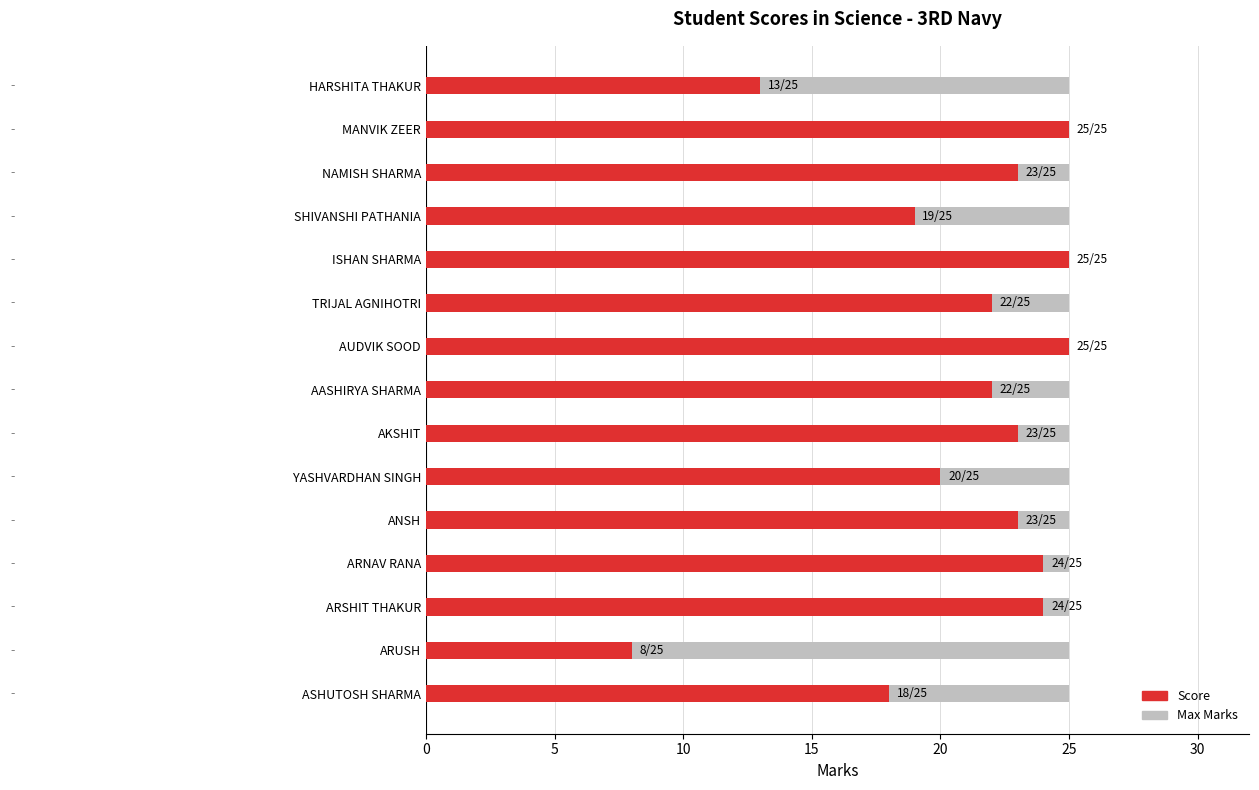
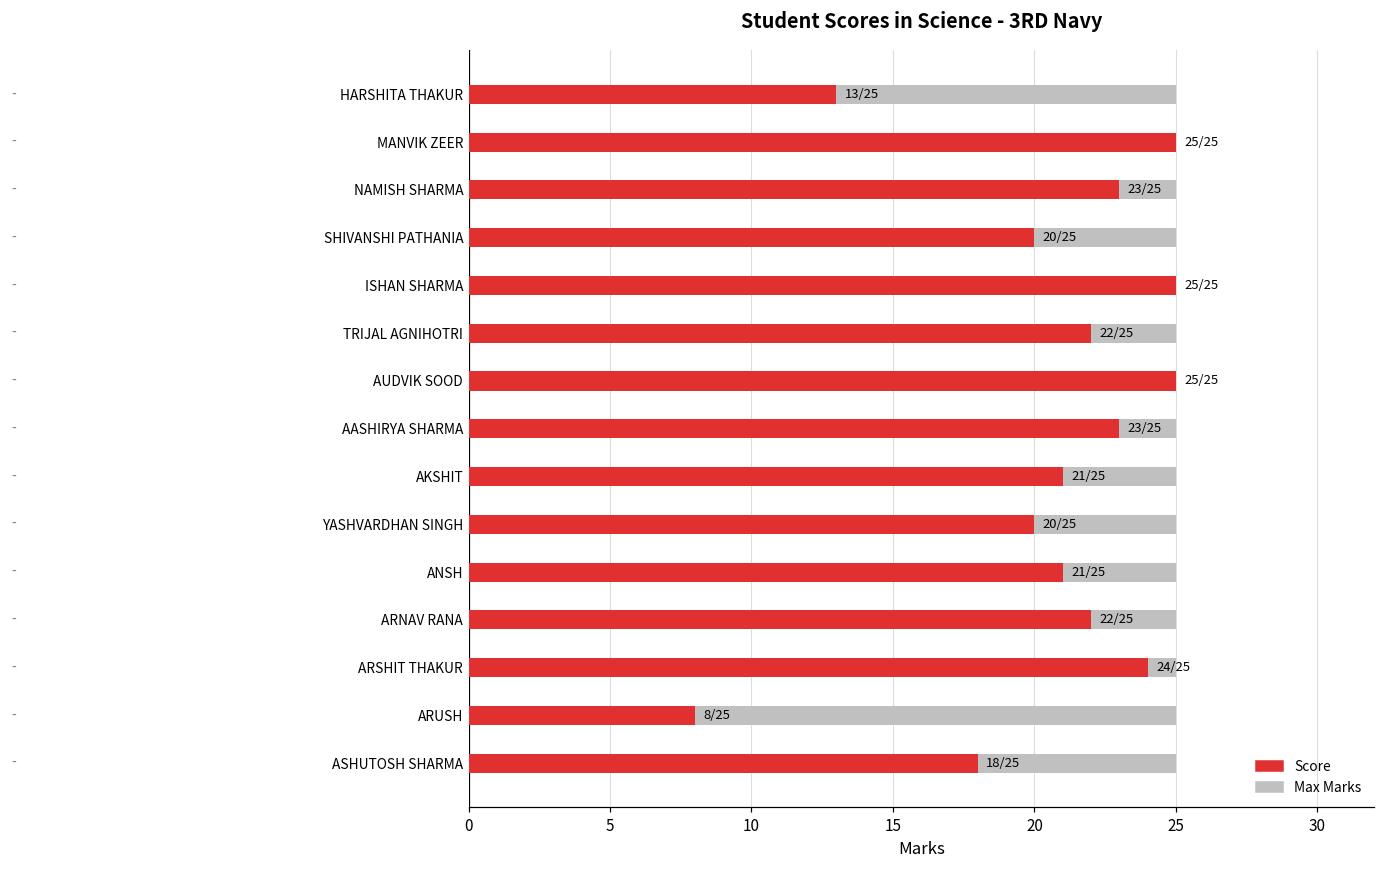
Score, SHIVANSHI PATHANIA: 19 -> 20
Score, AASHIRYA SHARMA: 22 -> 23
Score, AKSHIT: 23 -> 21
Score, ANSH: 23 -> 21
Score, ARNAV RANA: 24 -> 22
